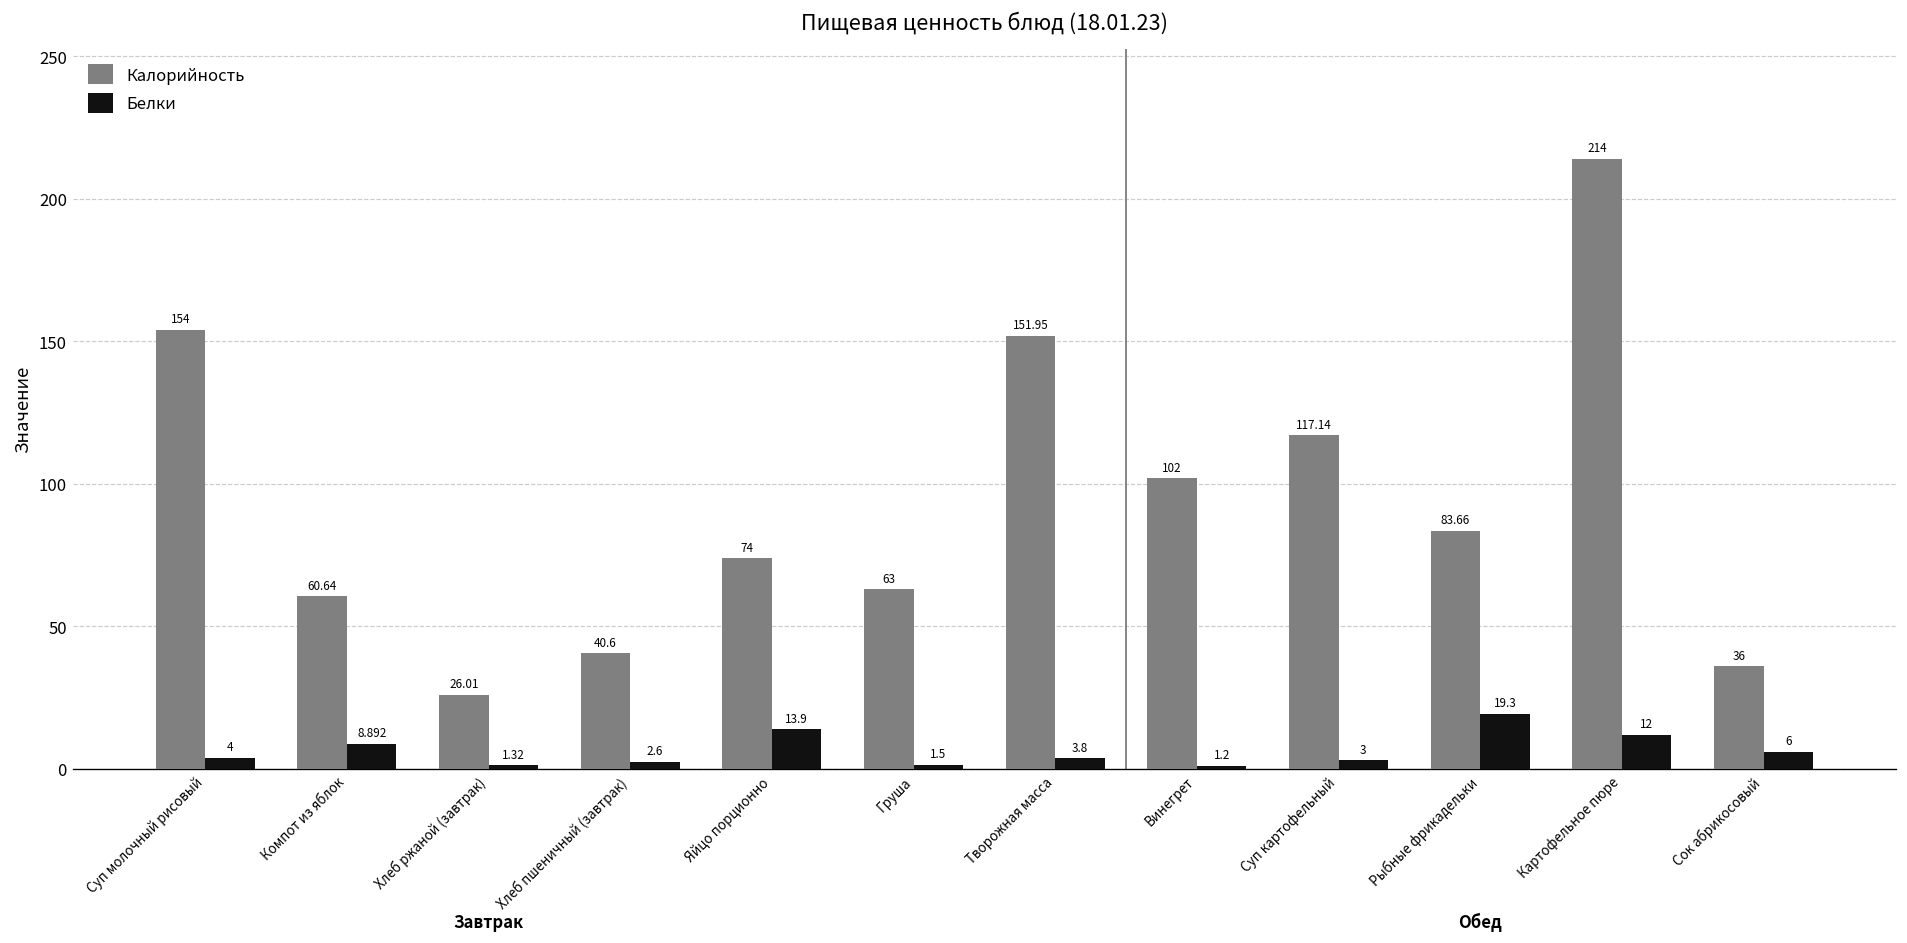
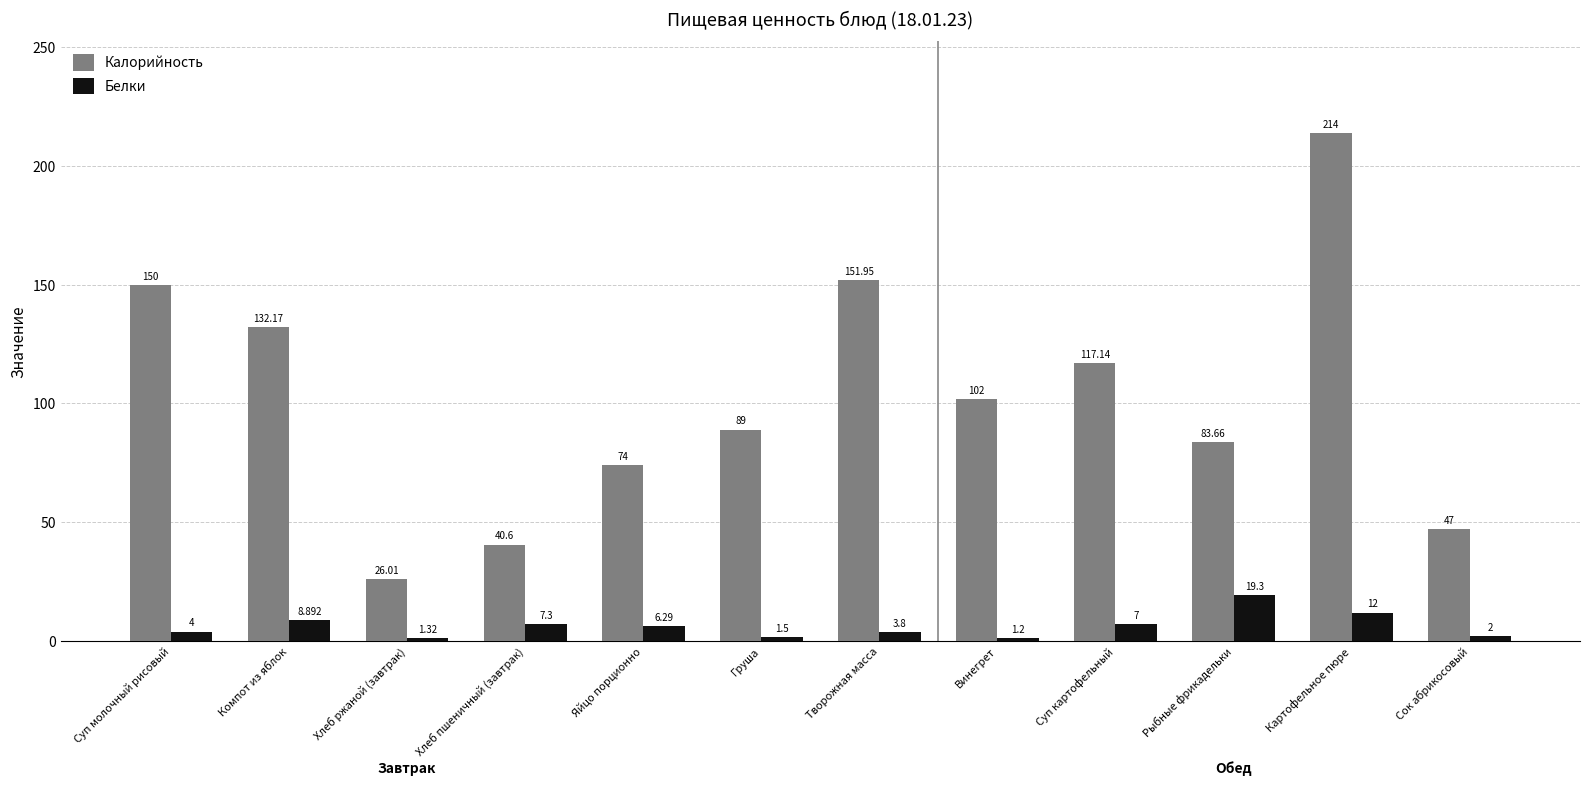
Калорийность, Суп молочный рисовый: 154 -> 150
Калорийность, Компот из яблок: 60.64 -> 132.17
Белки, Хлеб пшеничный (завтрак): 2.6 -> 7.3
Белки, Яйцо порционно: 13.9 -> 6.29
Калорийность, Груша: 63 -> 89
Белки, Суп картофельный: 3 -> 7
Калорийность, Сок абрикосовый: 36 -> 47
Белки, Сок абрикосовый: 6 -> 2
